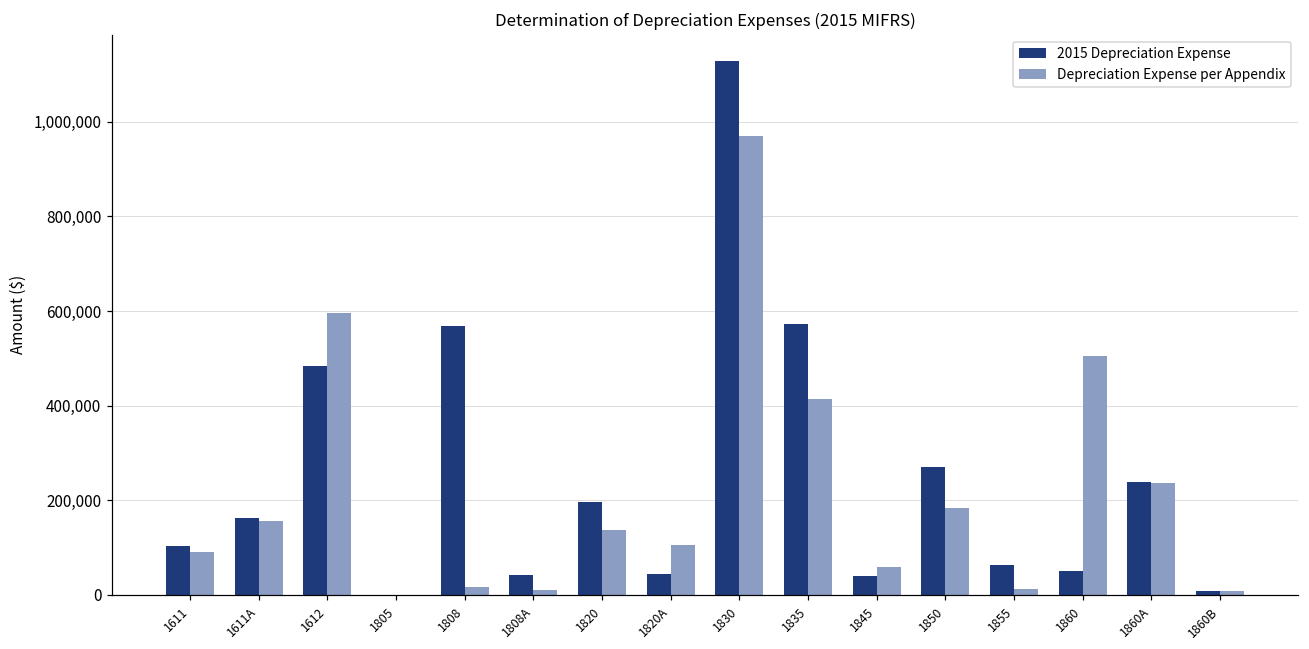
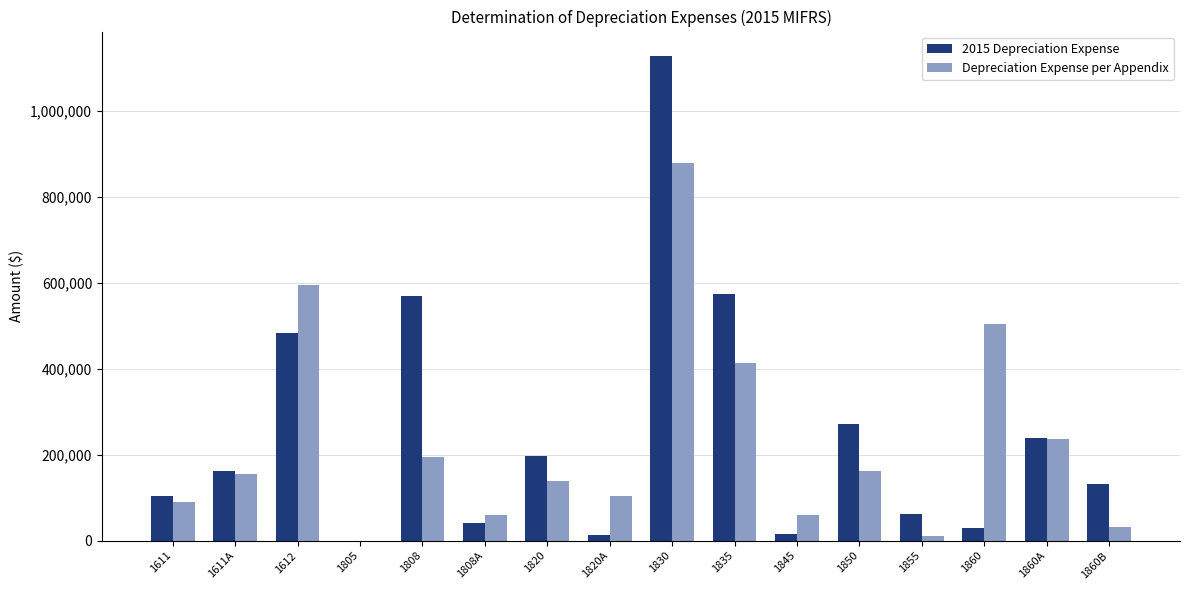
Depreciation Expense per Appendix, 1808: 20,000 -> 200,000
Depreciation Expense per Appendix, 1808A: 10,000 -> 60,000
2015 Depreciation Expense, 1820A: 40,000 -> 10,000
Depreciation Expense per Appendix, 1830: 970,000 -> 880,000
2015 Depreciation Expense, 1845: 40,000 -> 20,000
Depreciation Expense per Appendix, 1850: 180,000 -> 160,000
2015 Depreciation Expense, 1860: 50,000 -> 30,000
2015 Depreciation Expense, 1860B: 10,000 -> 130,000
Depreciation Expense per Appendix, 1860B: 10,000 -> 30,000
